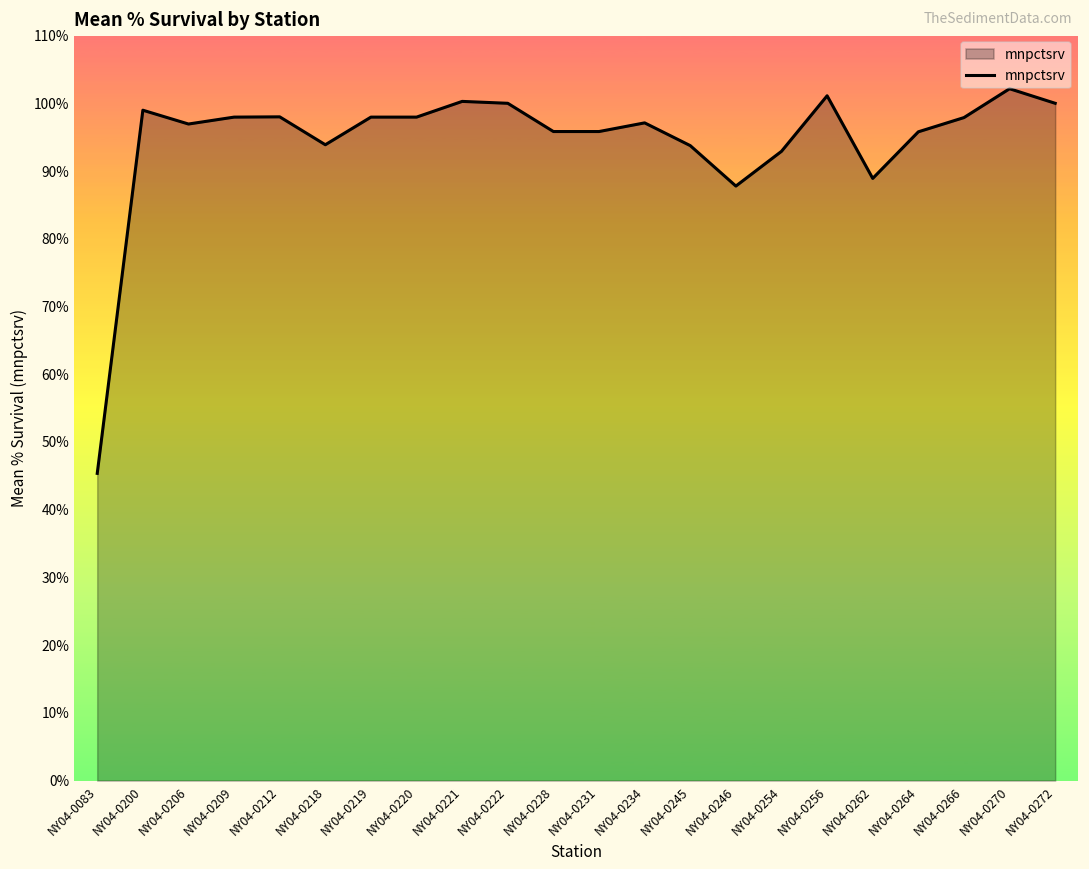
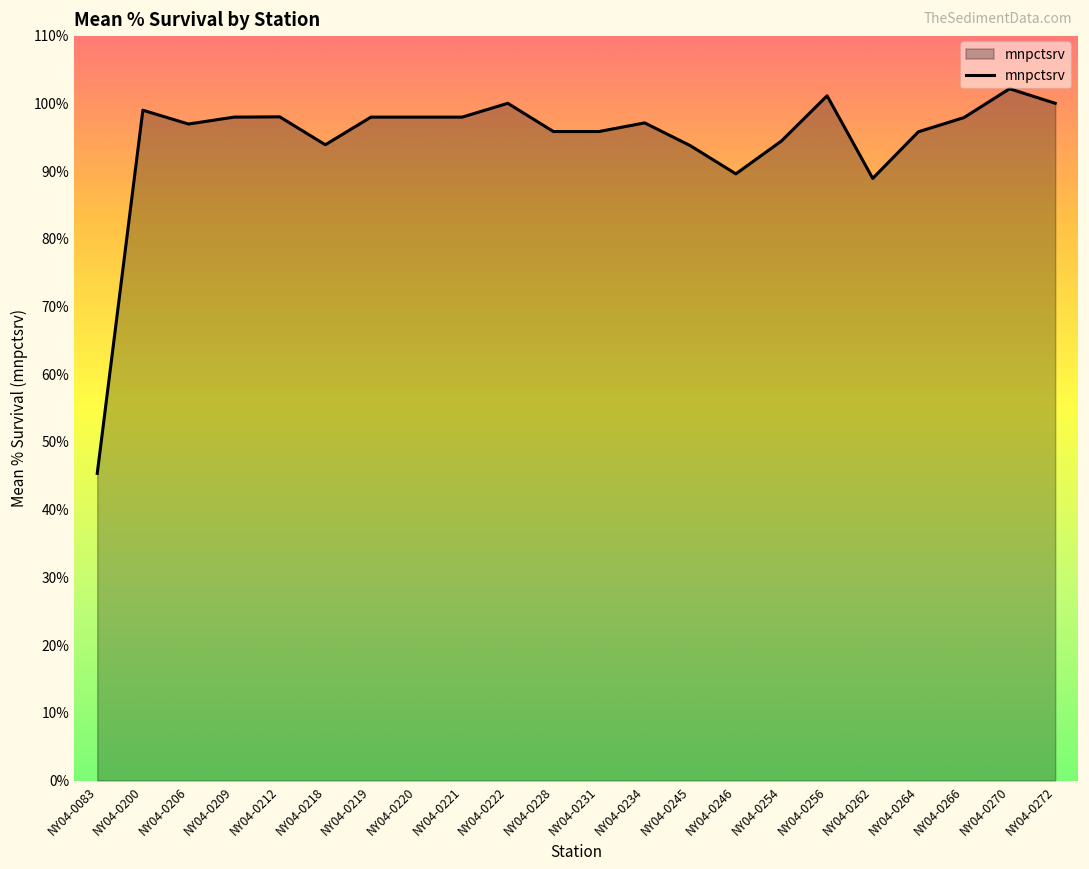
NY04-0221: 100% -> 98%
NY04-0246: 88% -> 90%
NY04-0254: 93% -> 94%
